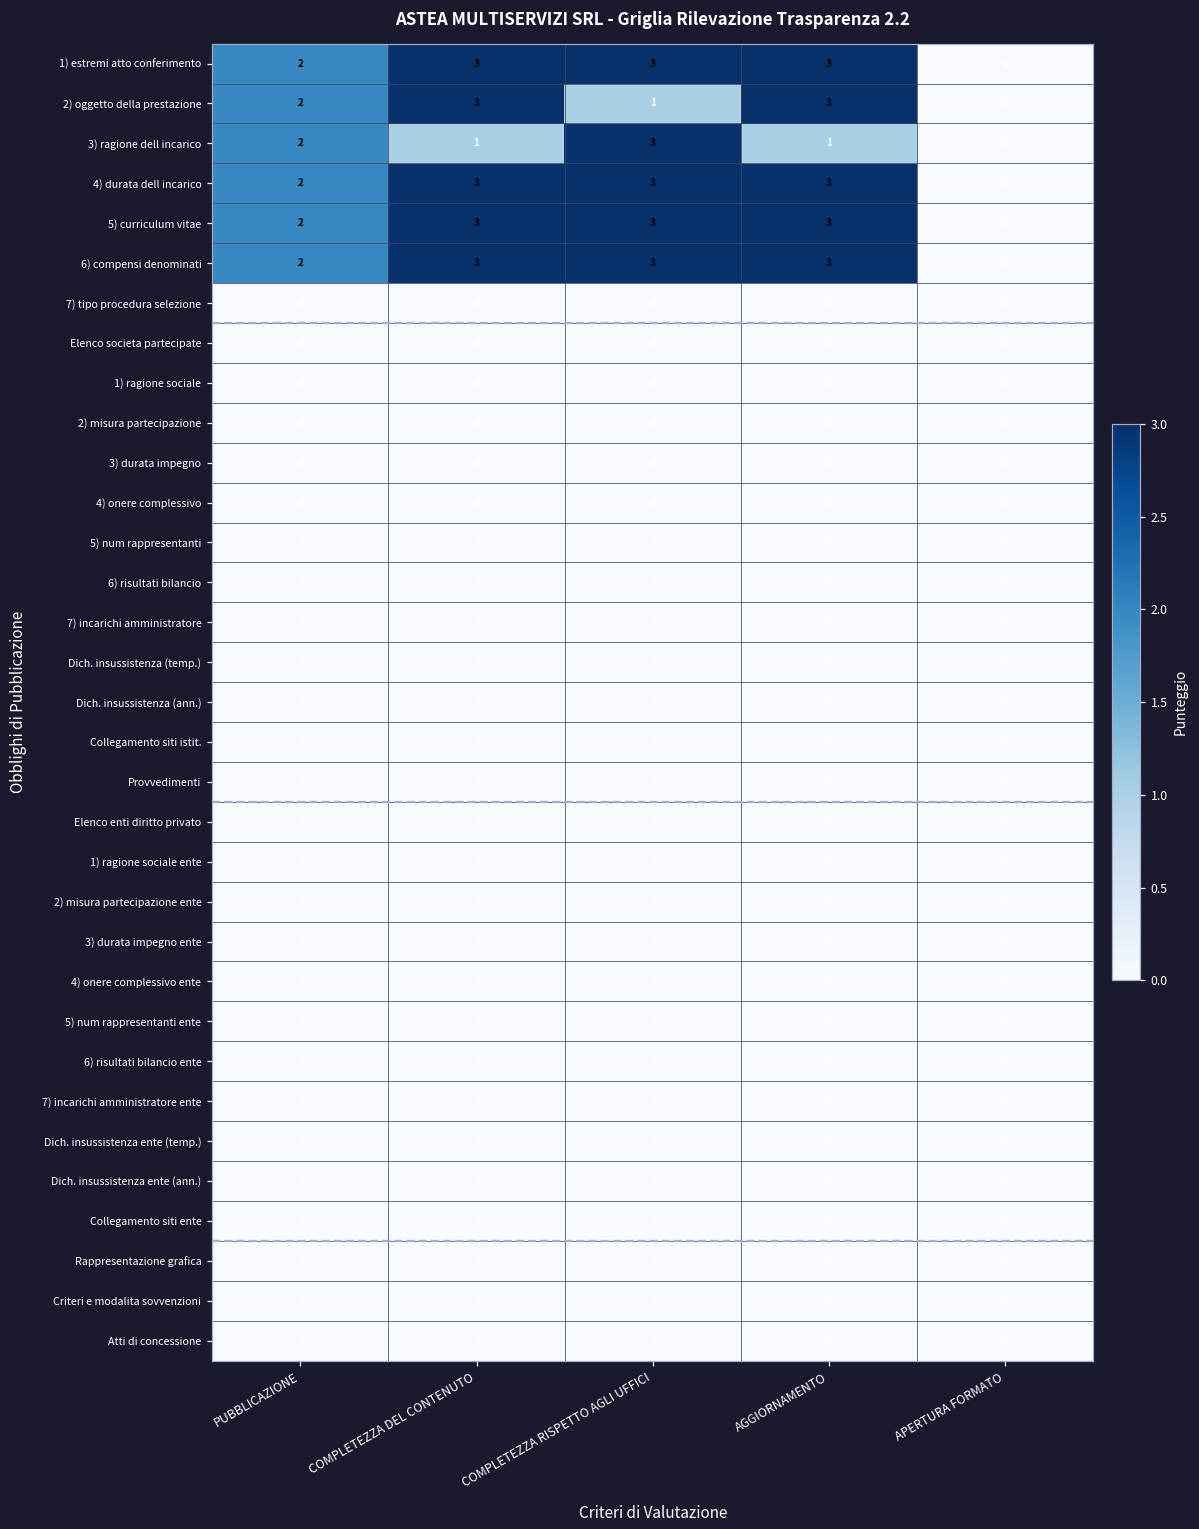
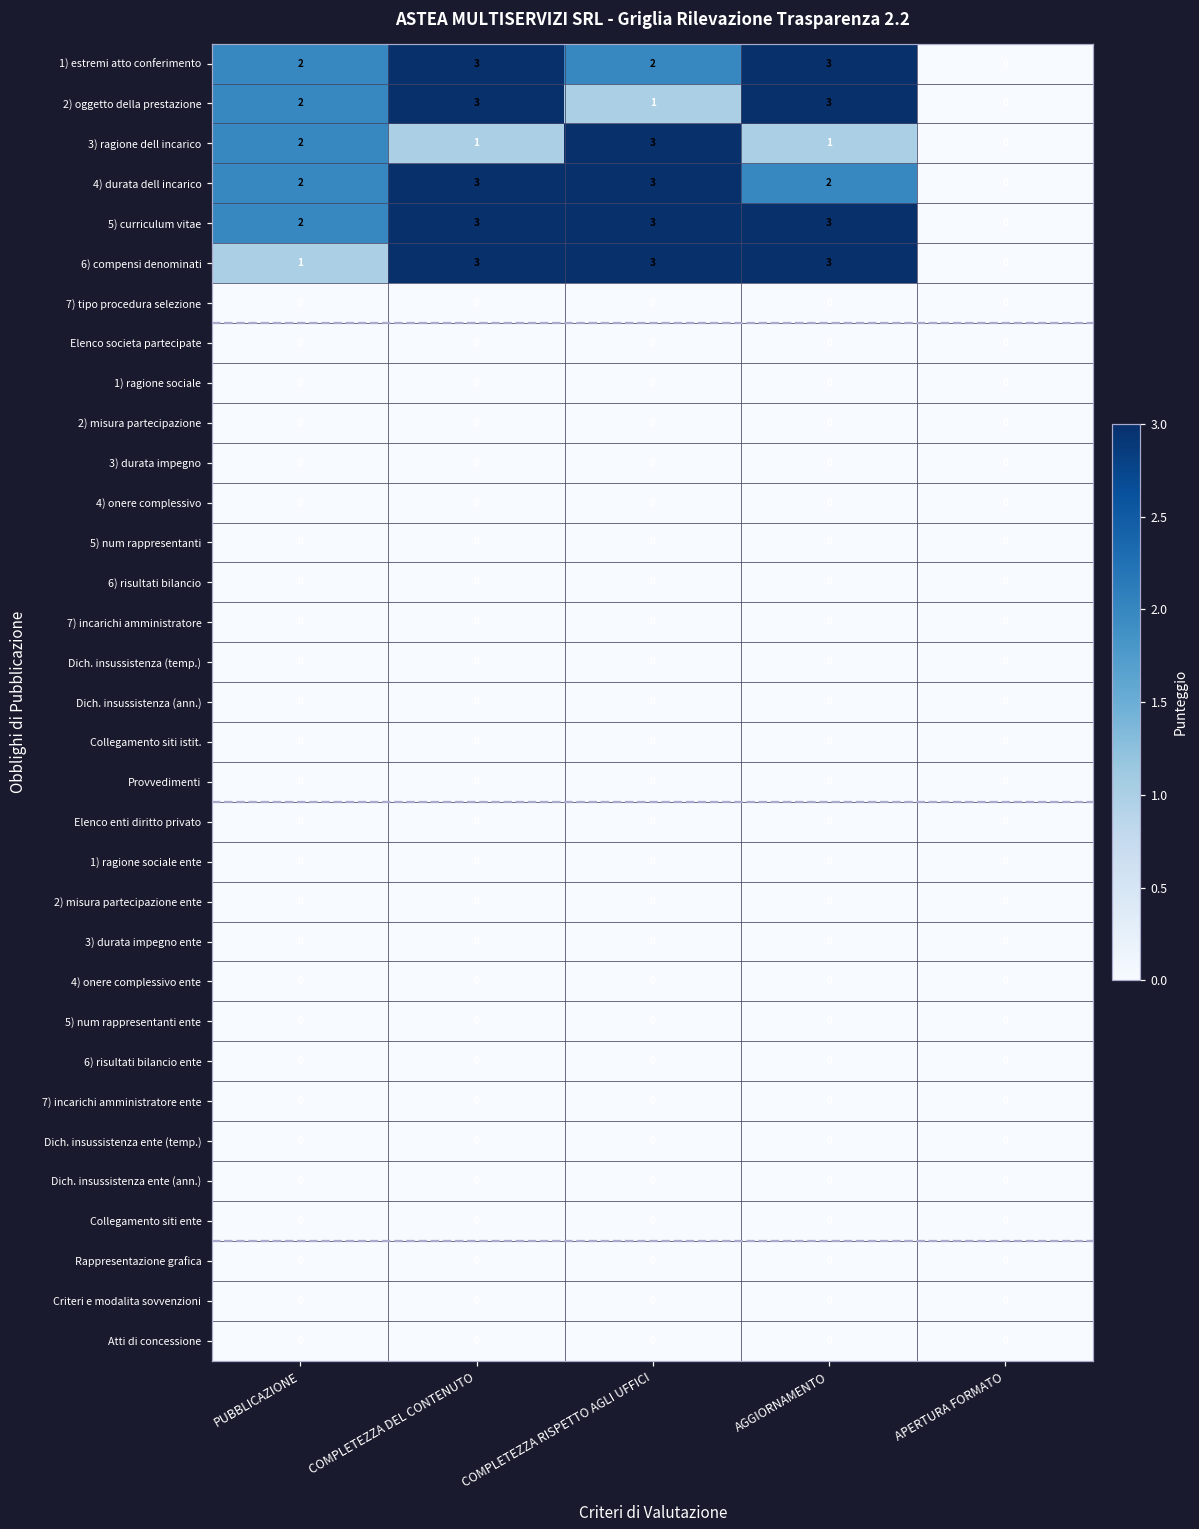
1) estremi atto conferimento, COMPLETEZZA RISPETTO AGLI UFFICI: 3 -> 2
4) durata dell incarico, AGGIORNAMENTO: 3 -> 2
6) compensi denominati, PUBBLICAZIONE: 2 -> 1
